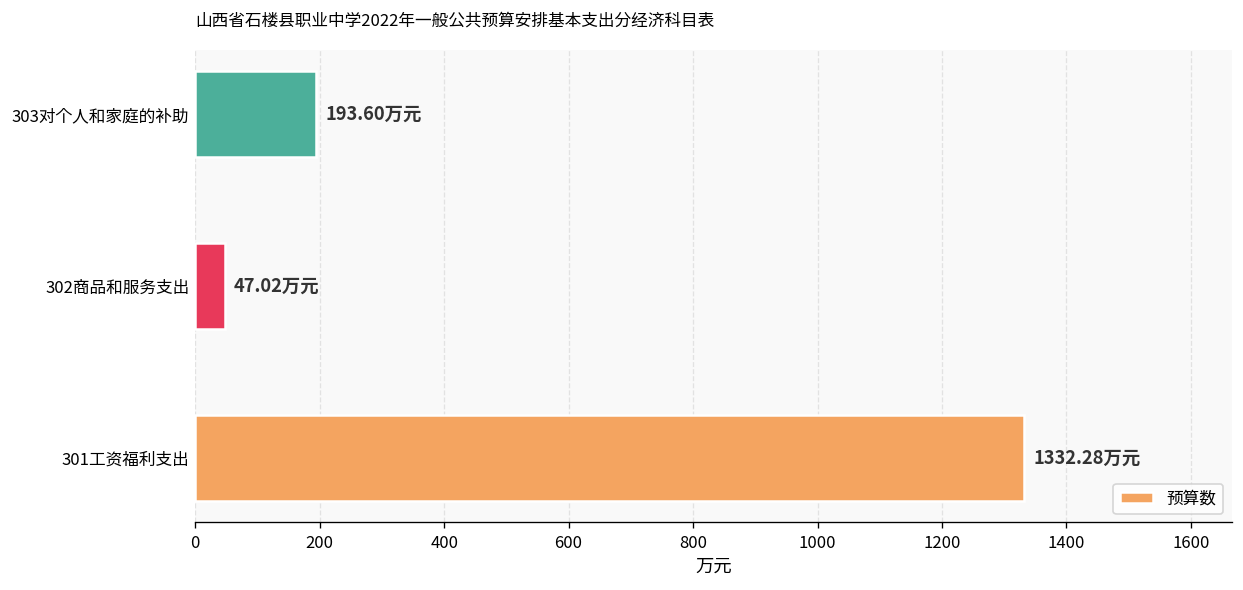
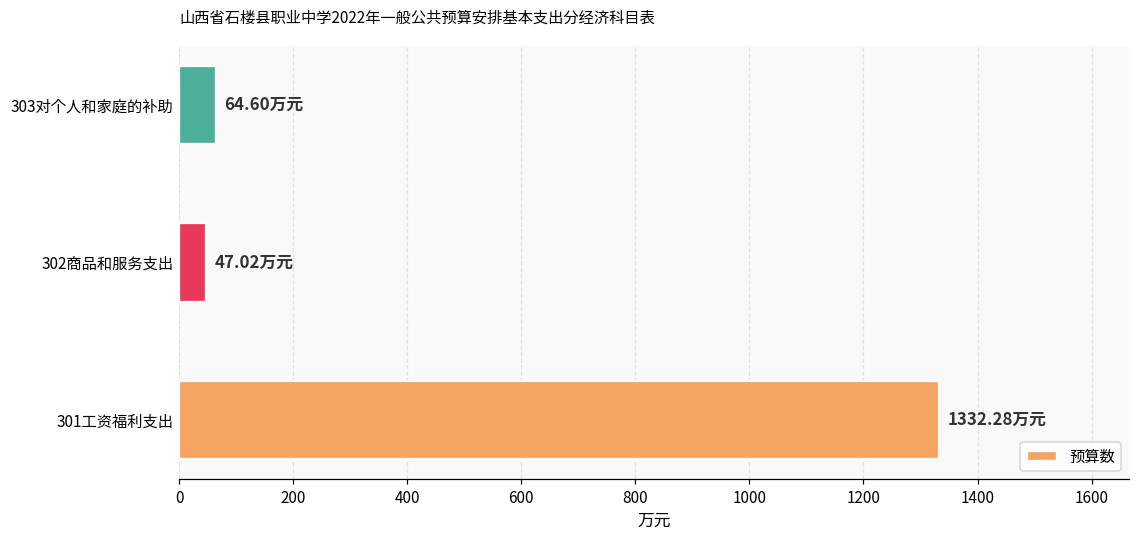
303对个人和家庭的补助: 193.60 -> 64.60
